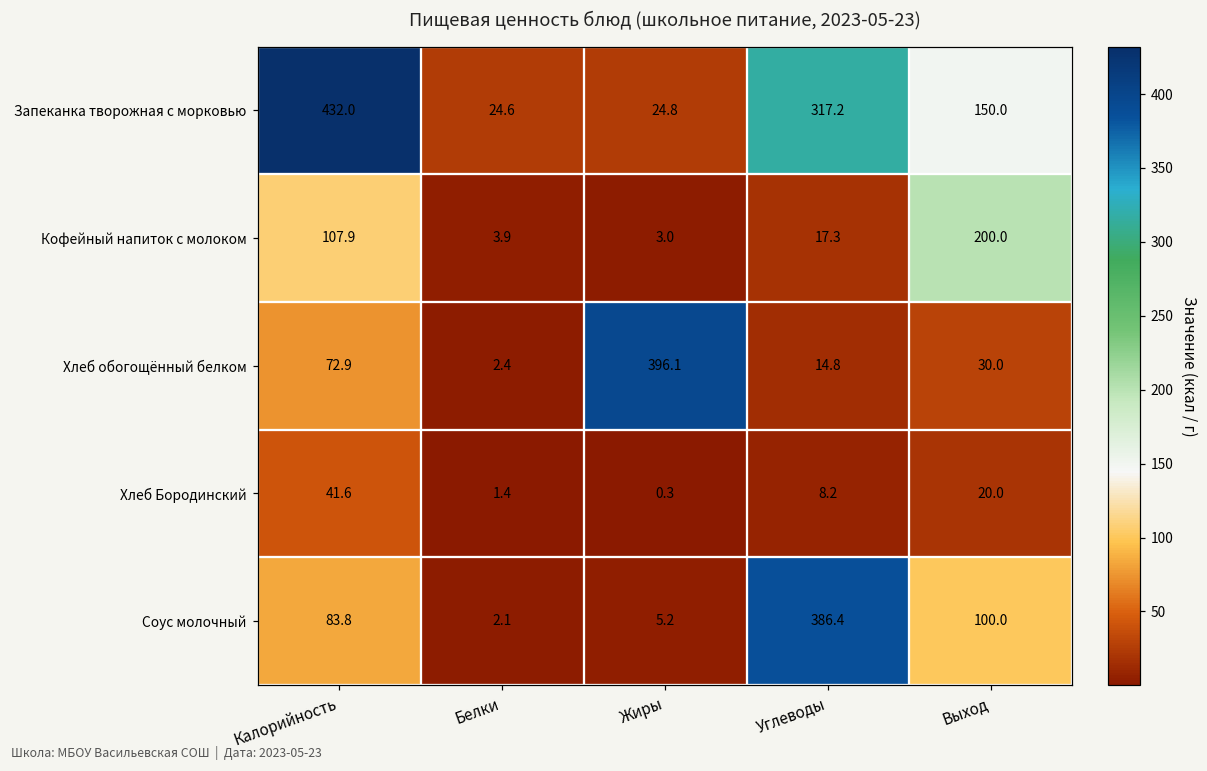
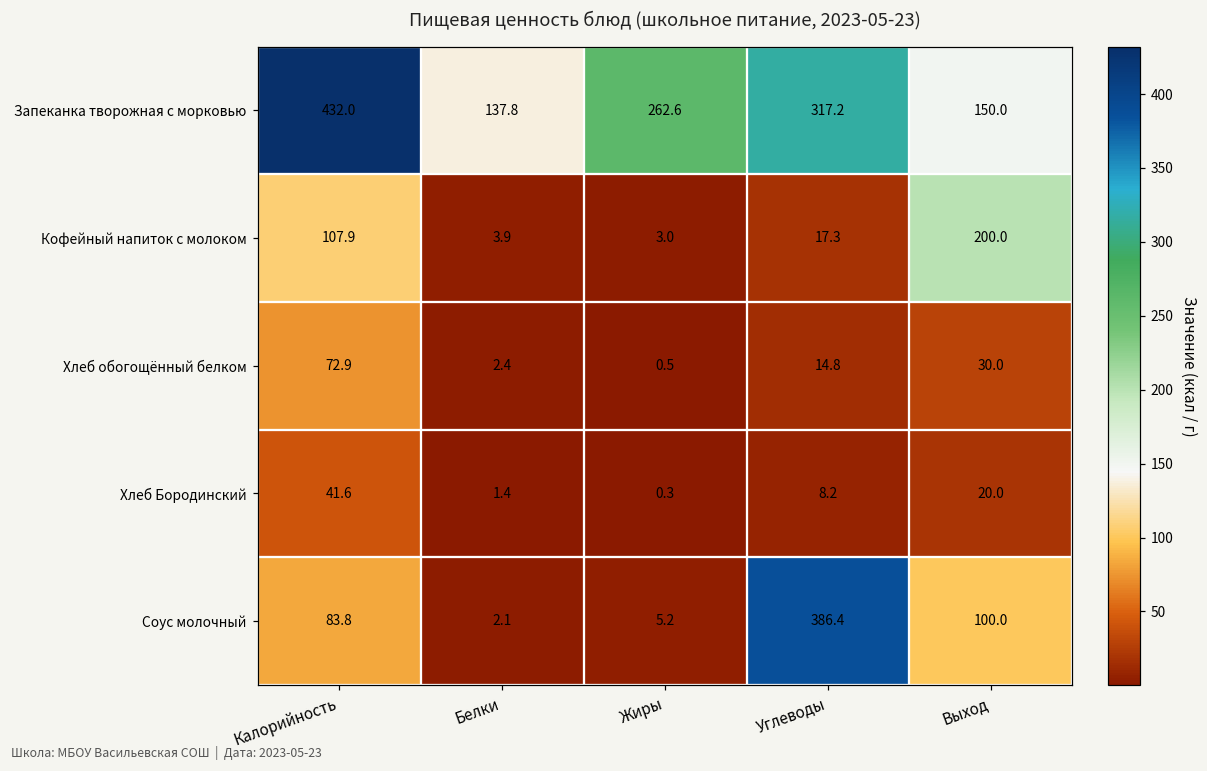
Запеканка творожная с морковью, Белки: 24.6 -> 137.8
Запеканка творожная с морковью, Жиры: 24.8 -> 262.6
Хлеб обогощённый белком, Жиры: 396.1 -> 0.5
